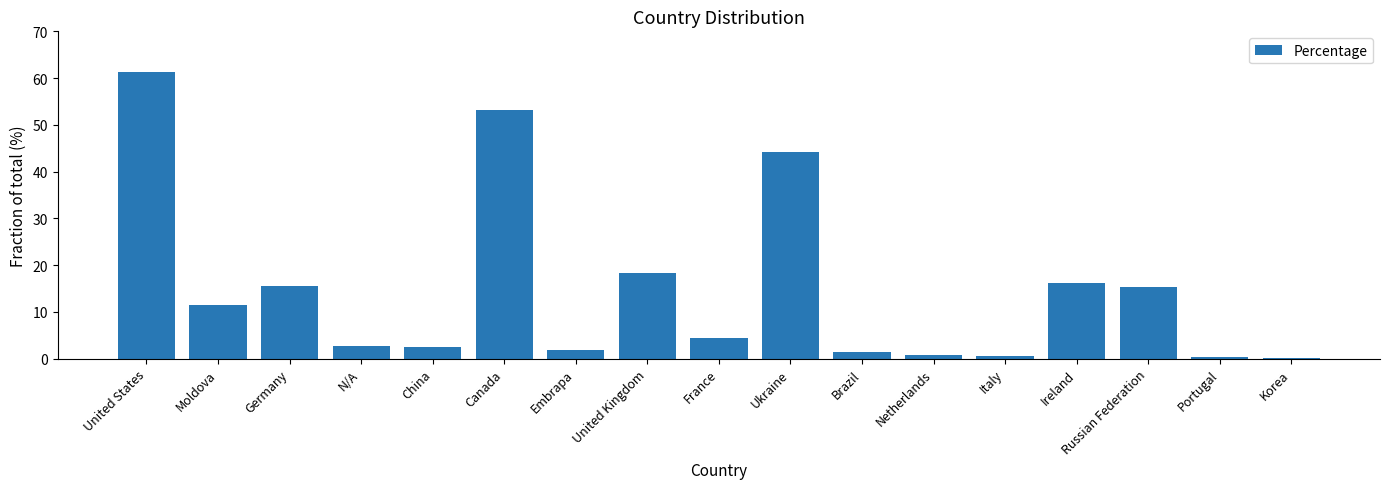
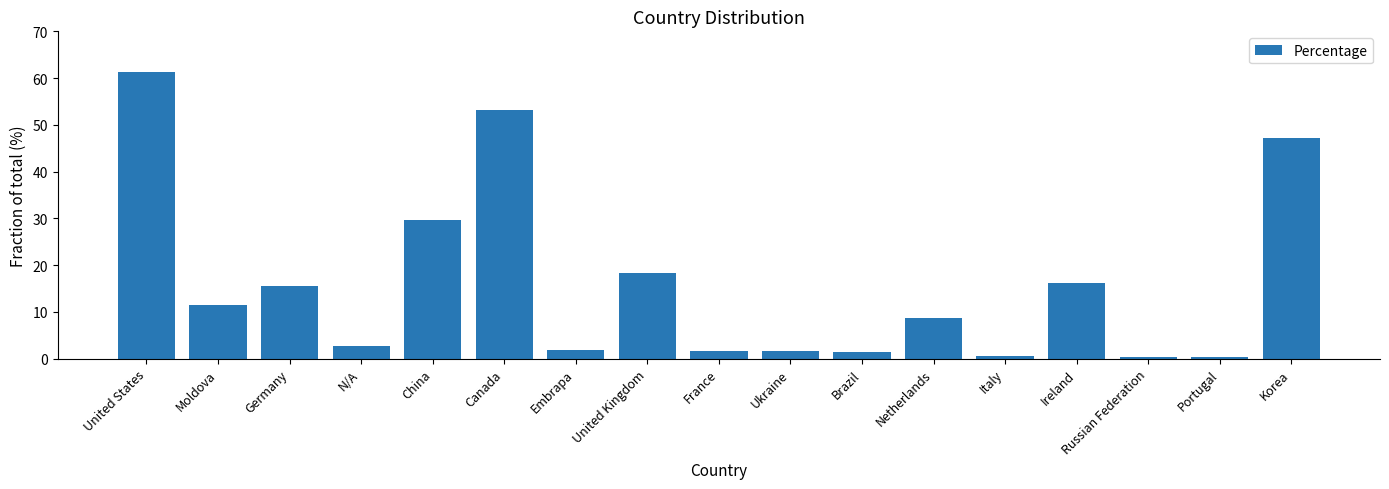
China: 2 -> 30
France: 4 -> 2
Ukraine: 44 -> 2
Netherlands: 1 -> 9
Russian Federation: 15 -> 0
Korea: 0 -> 47
